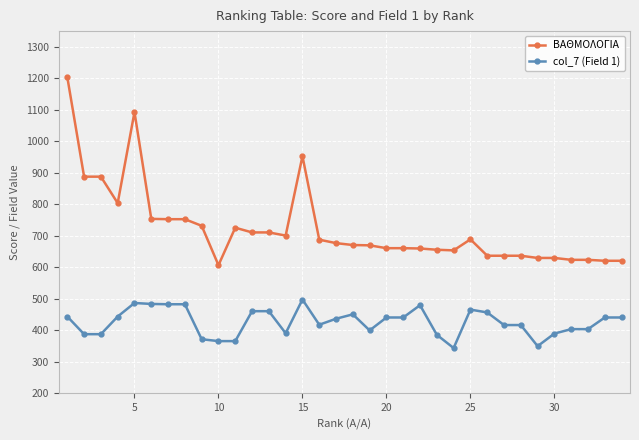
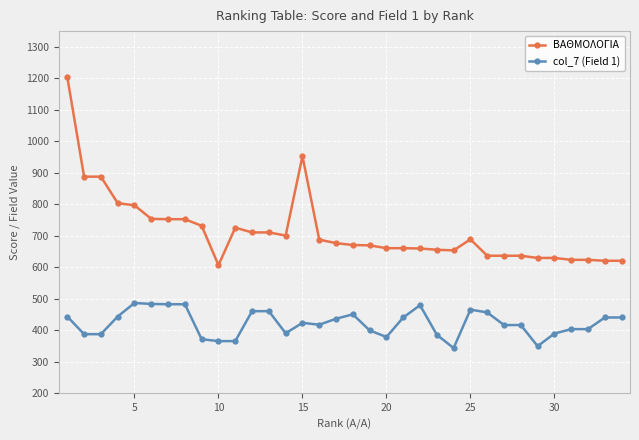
ΒΑΘΜΟΛΟΓΙΑ, 5: 1090 -> 800
col_7 (Field 1), 15: 500 -> 420
col_7 (Field 1), 20: 440 -> 380
